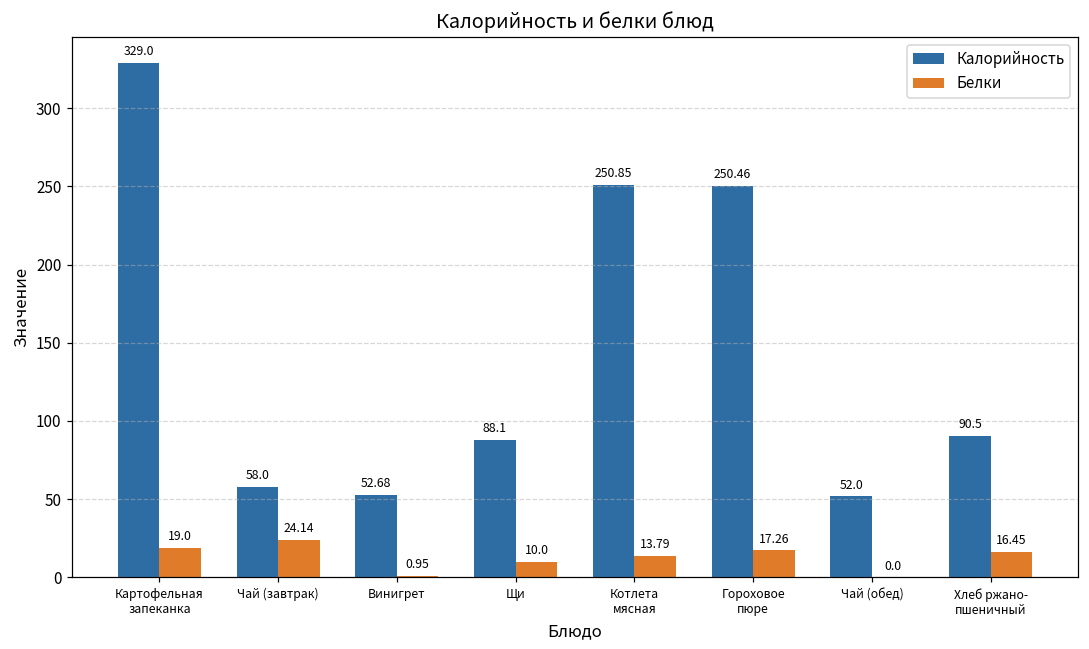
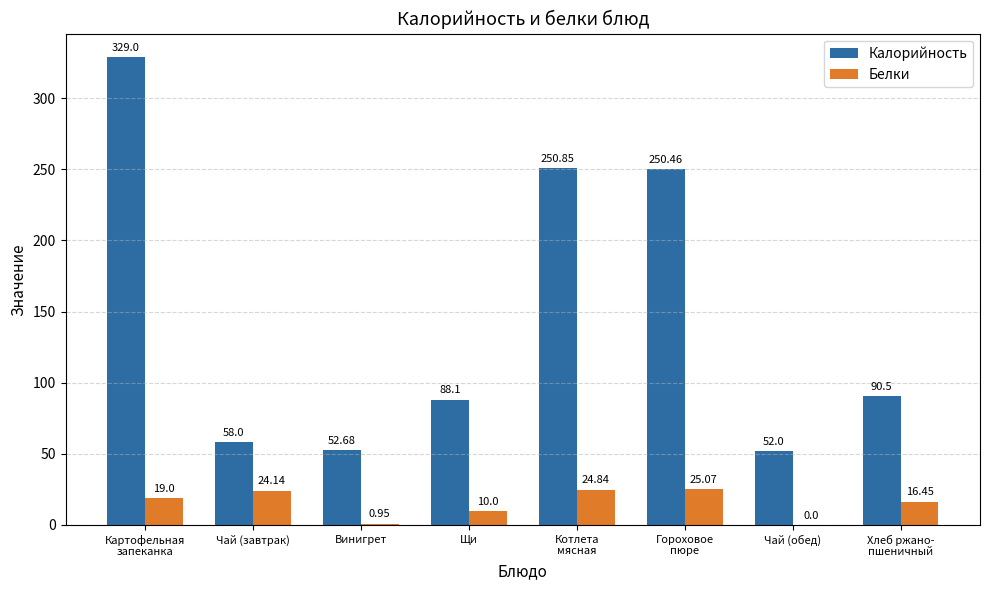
Белки, Котлета мясная: 13.79 -> 24.84
Белки, Гороховое пюре: 17.26 -> 25.07
